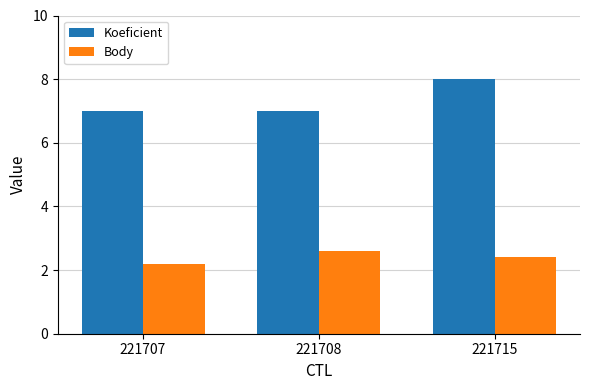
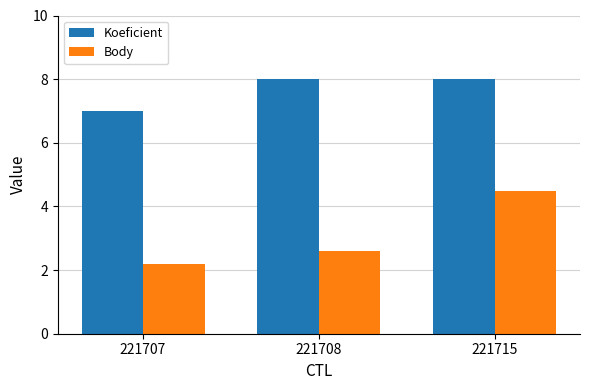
Koeficient, 221708: 7 -> 8
Body, 221715: 2.4 -> 4.5
